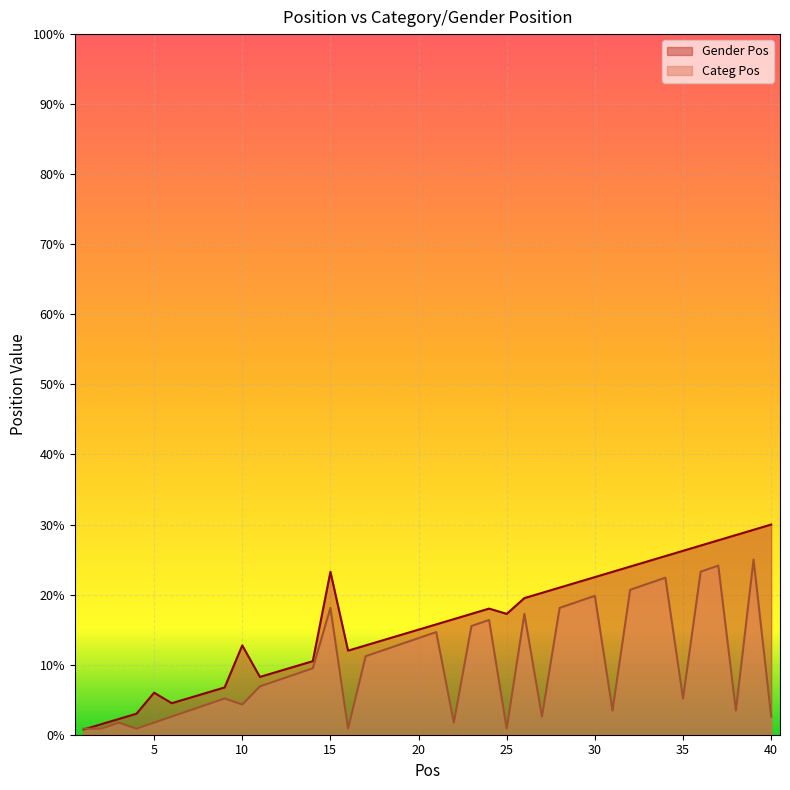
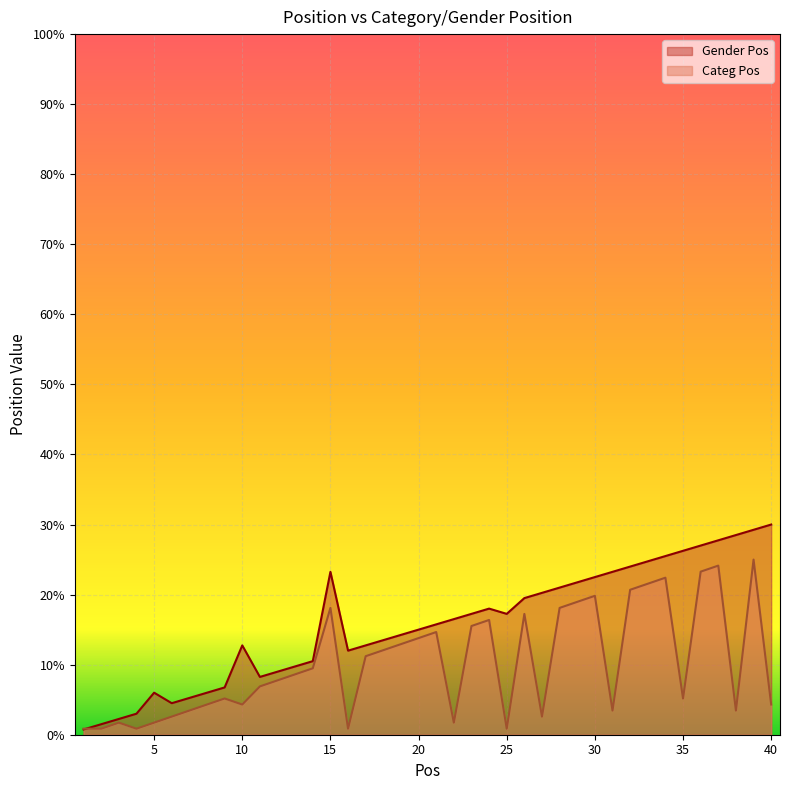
Categ Pos, 40: 3% -> 4%
